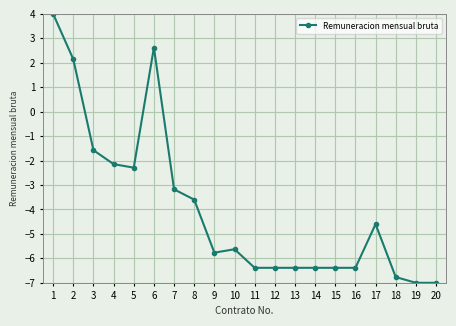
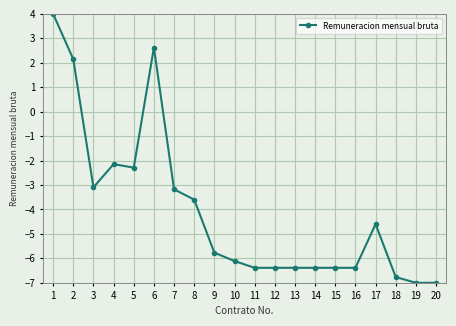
3: -1.6 -> -3.1
10: -5.6 -> -6.1
